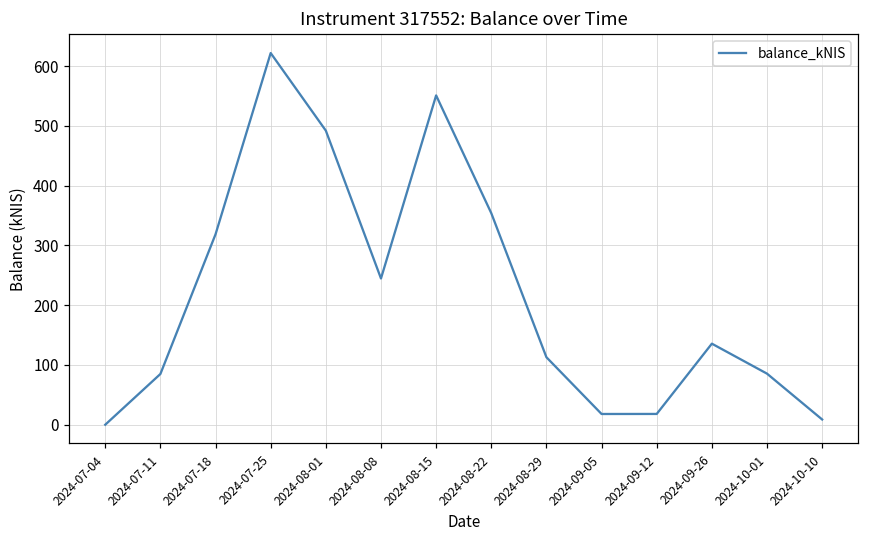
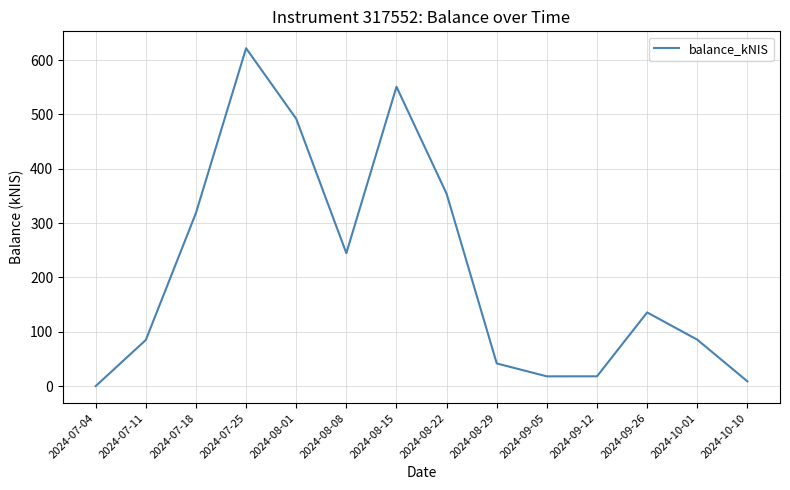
2024-08-29: 110 -> 40
